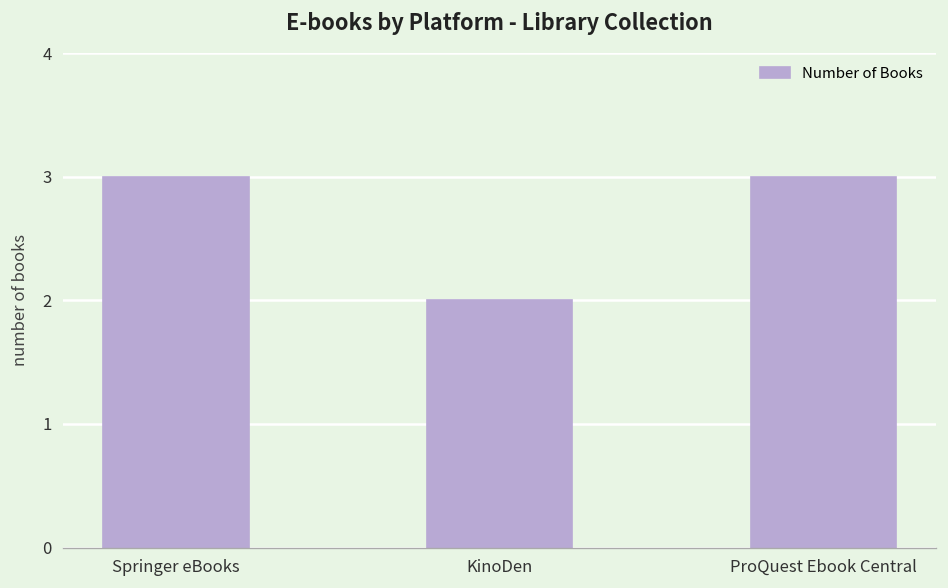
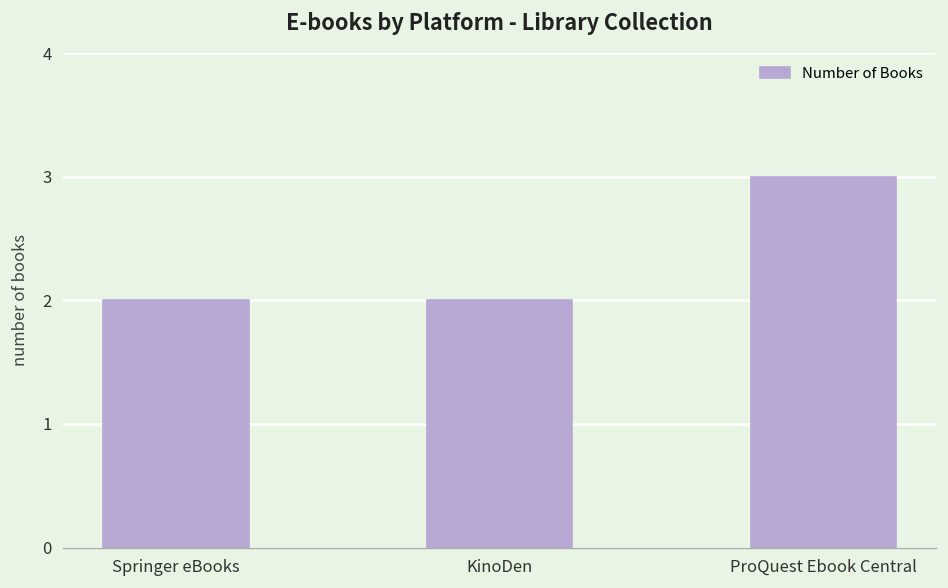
Springer eBooks: 3 -> 2
